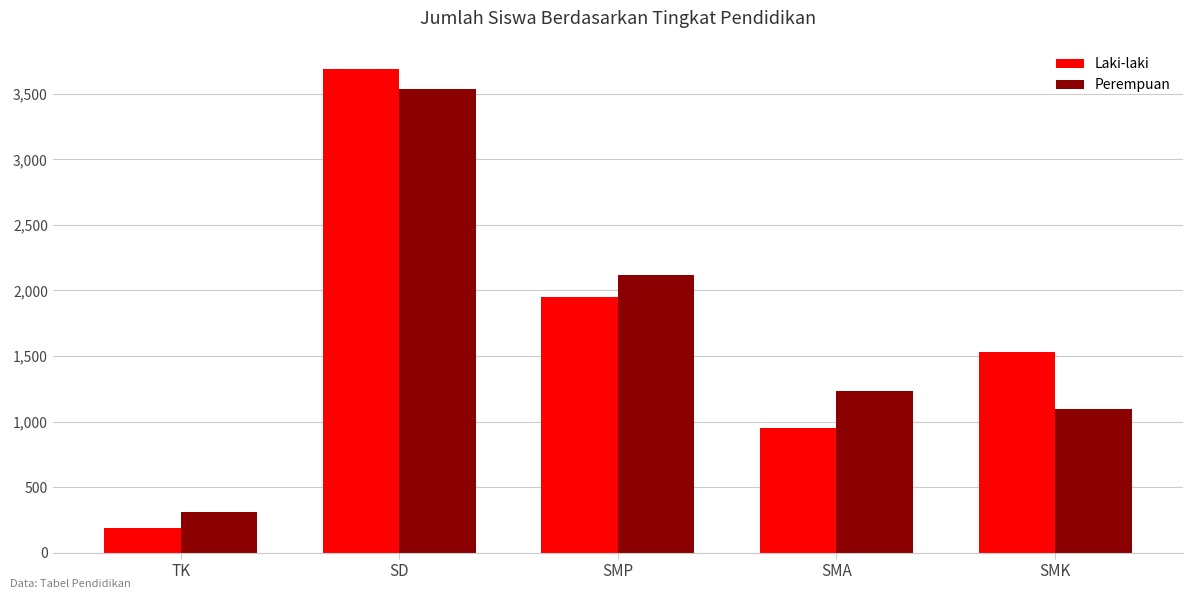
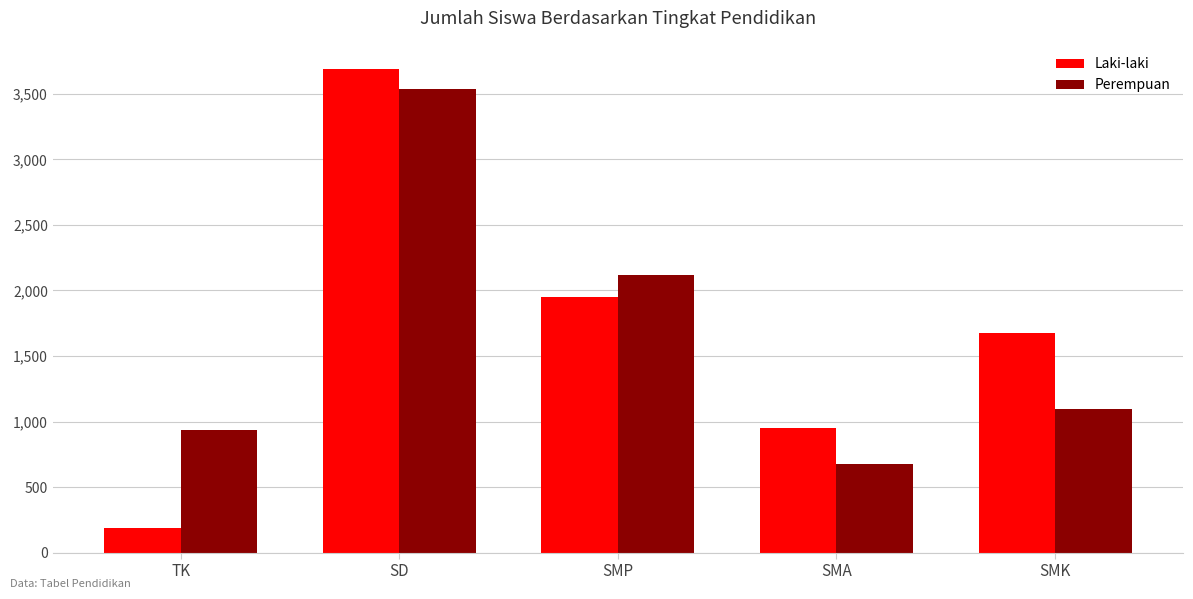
Perempuan, TK: 310 -> 940
Perempuan, SMA: 1,230 -> 680
Laki-laki, SMK: 1,530 -> 1,680
